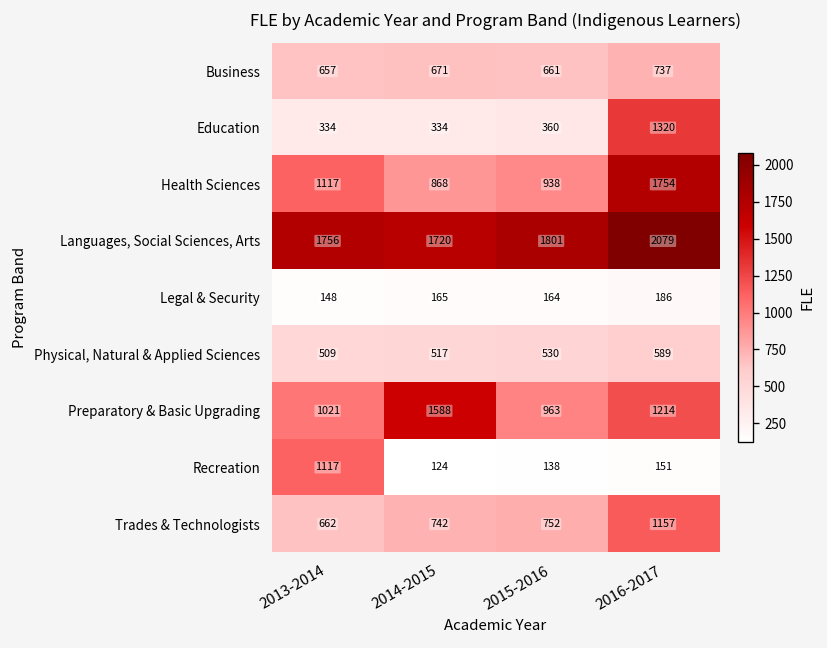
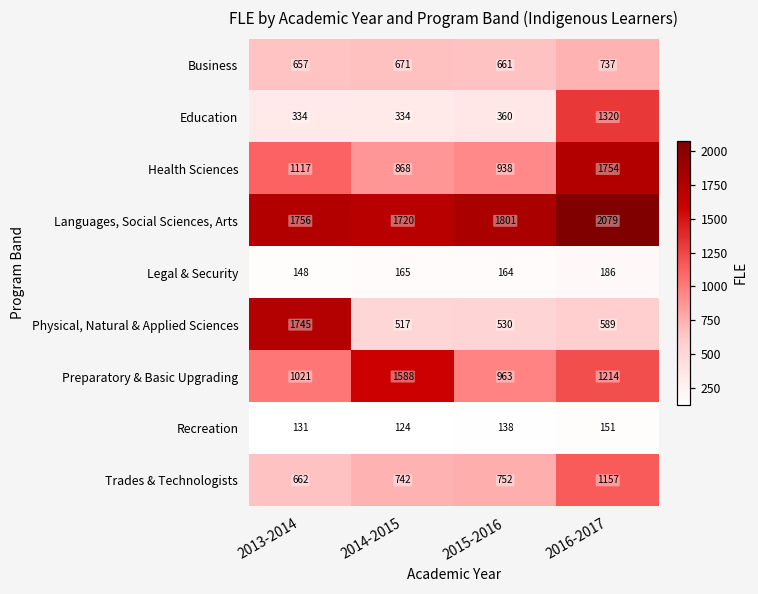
Physical, Natural & Applied Sciences, 2013-2014: 509 -> 1745
Recreation, 2013-2014: 1117 -> 131
